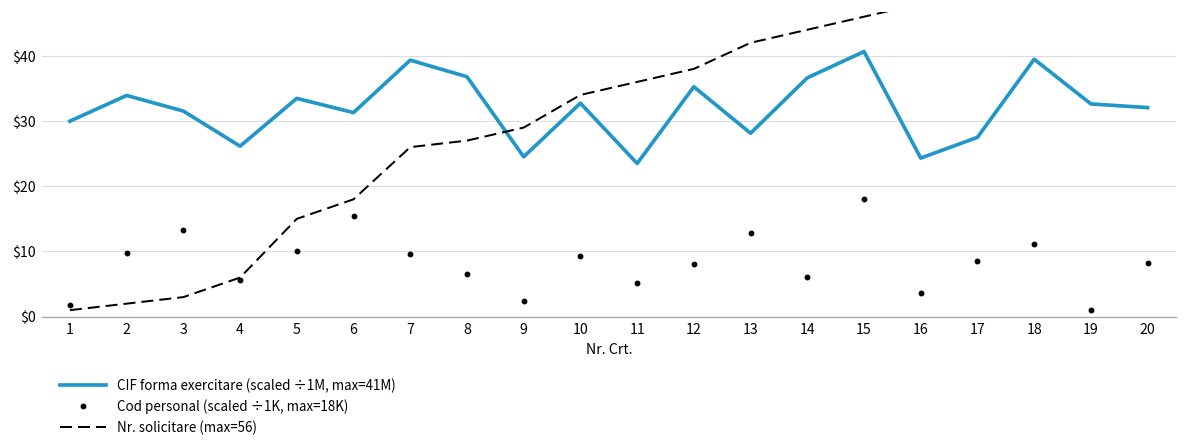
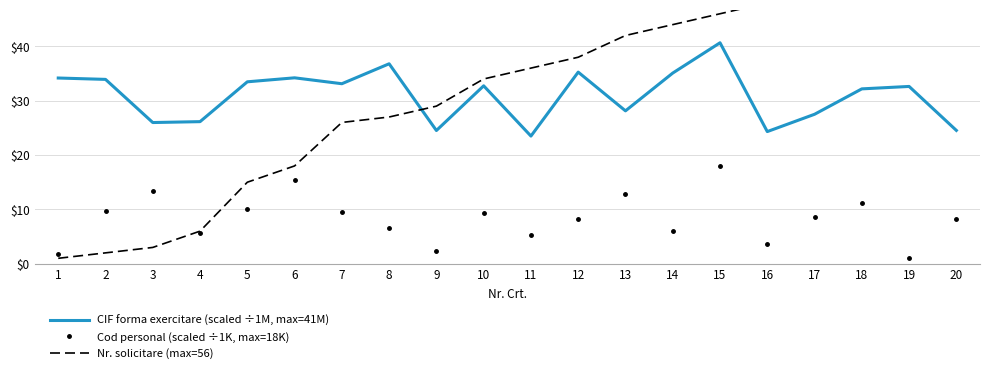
CIF forma exercitare (scaled ÷1M, max=41M), 1: $30 -> $34
CIF forma exercitare (scaled ÷1M, max=41M), 3: $32 -> $26
CIF forma exercitare (scaled ÷1M, max=41M), 6: $31 -> $34
CIF forma exercitare (scaled ÷1M, max=41M), 7: $39 -> $33
CIF forma exercitare (scaled ÷1M, max=41M), 14: $37 -> $35
CIF forma exercitare (scaled ÷1M, max=41M), 18: $39 -> $32
CIF forma exercitare (scaled ÷1M, max=41M), 20: $32 -> $25
